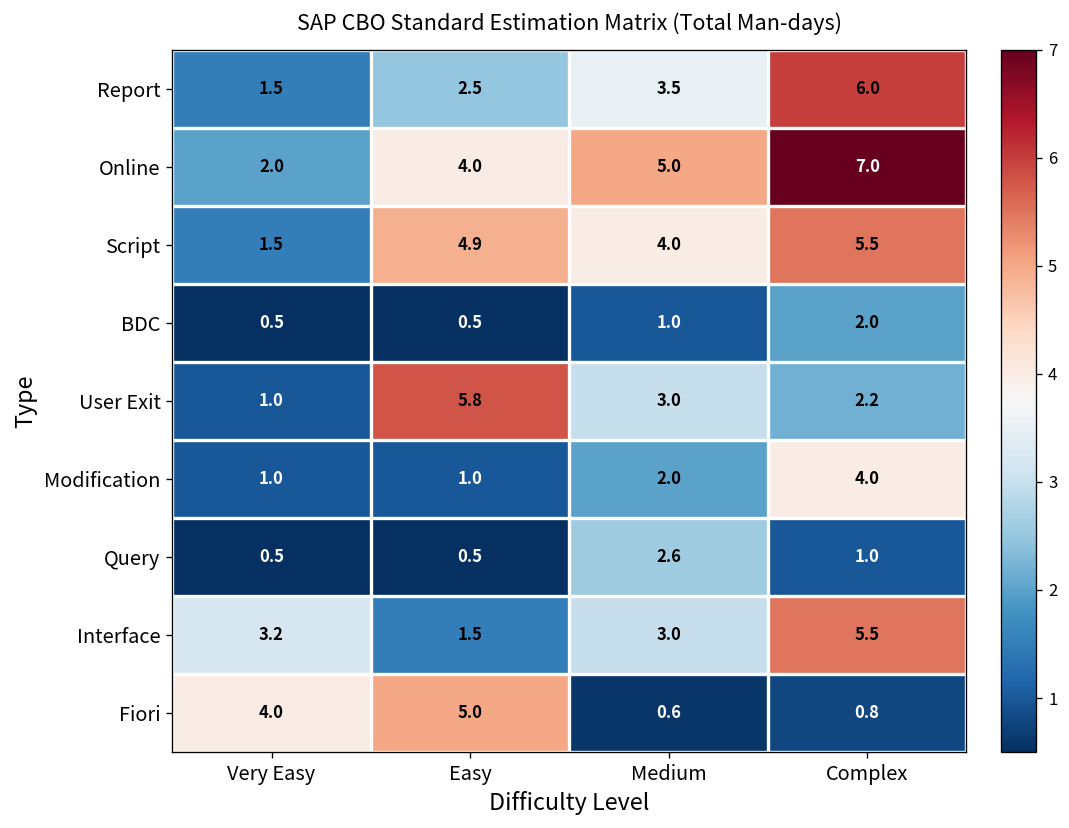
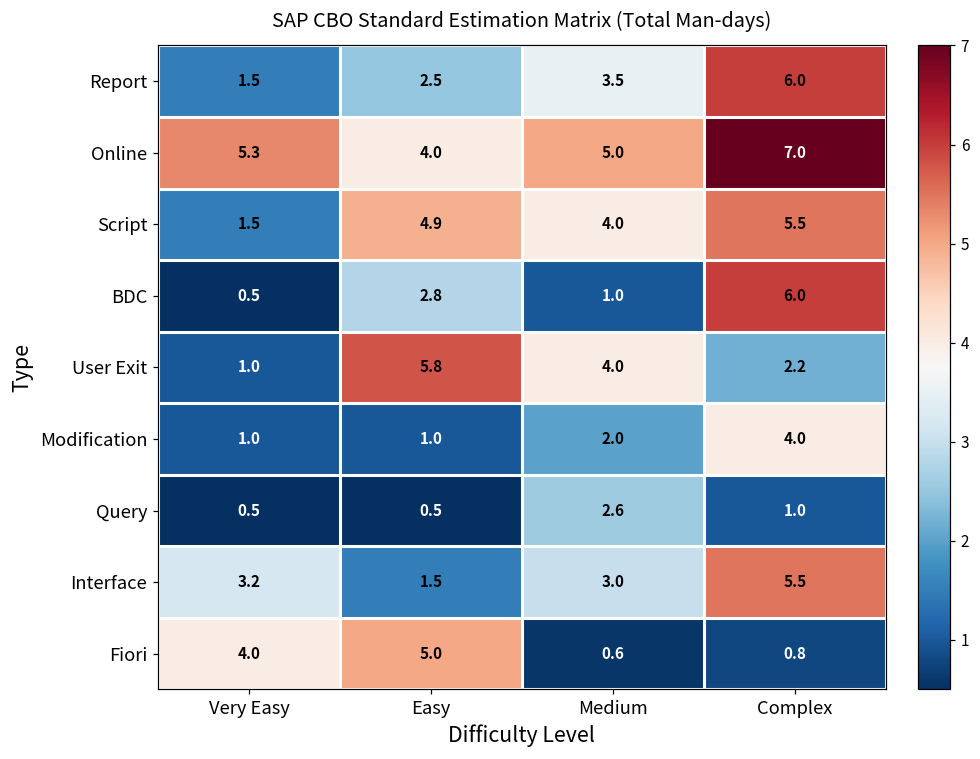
Online, Very Easy: 2.0 -> 5.3
BDC, Easy: 0.5 -> 2.8
BDC, Complex: 2.0 -> 6.0
User Exit, Medium: 3.0 -> 4.0
